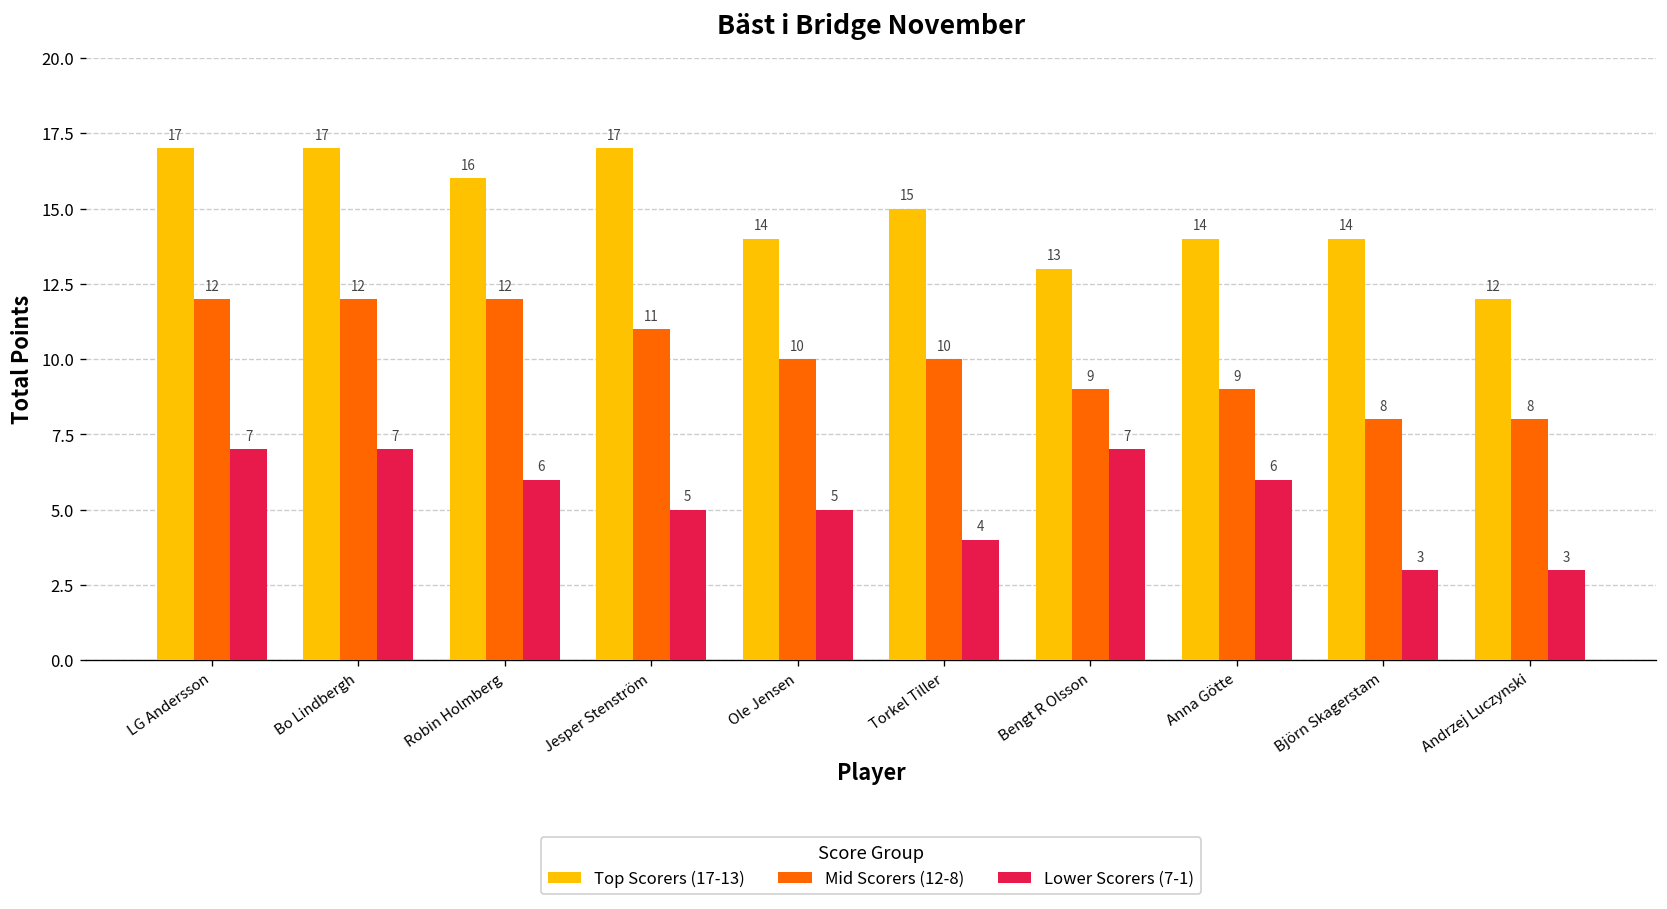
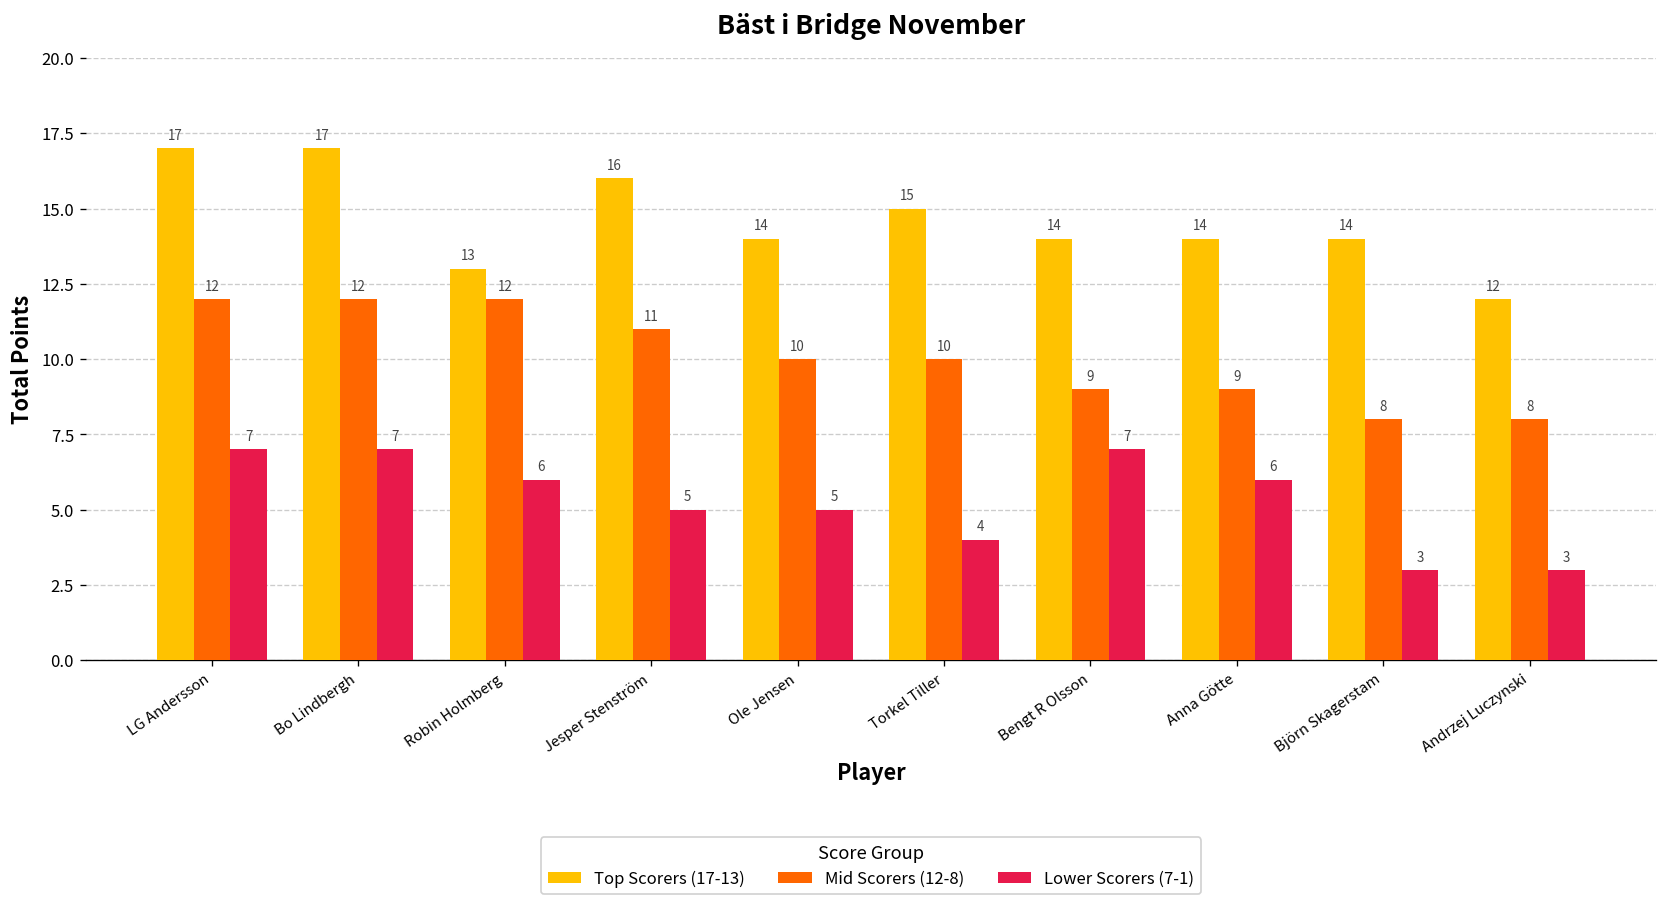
Top Scorers (17-13), Robin Holmberg: 16 -> 13
Top Scorers (17-13), Jesper Stenström: 17 -> 16
Top Scorers (17-13), Bengt R Olsson: 13 -> 14
